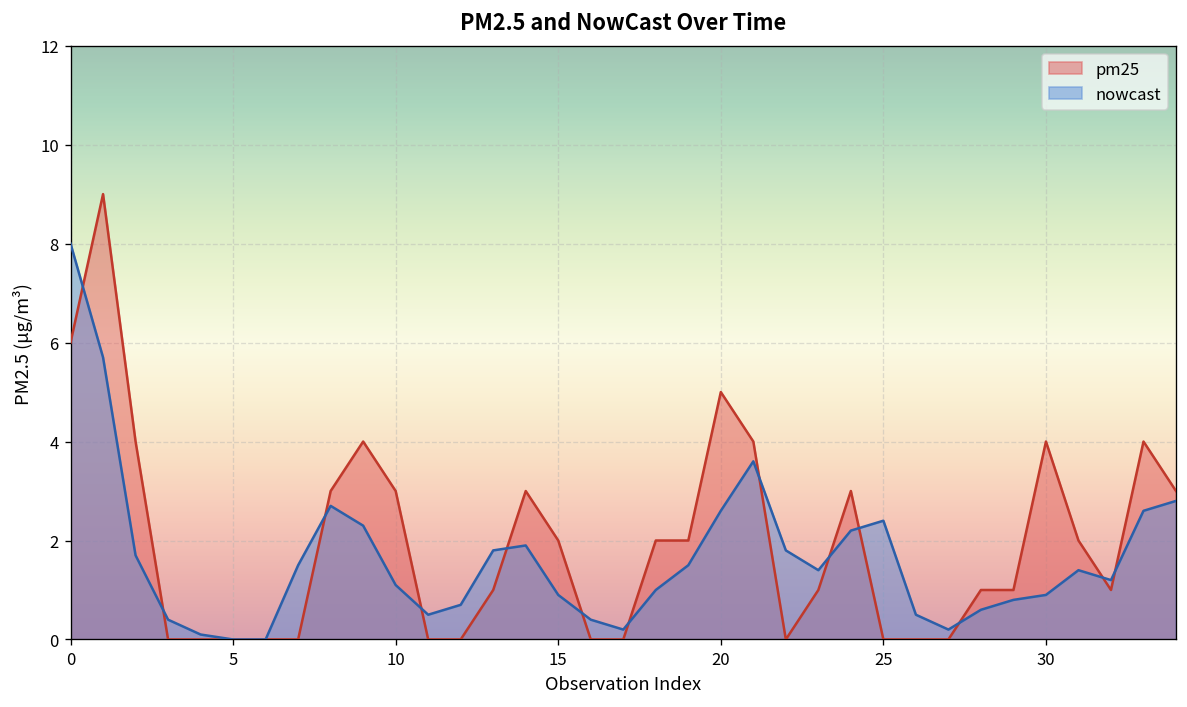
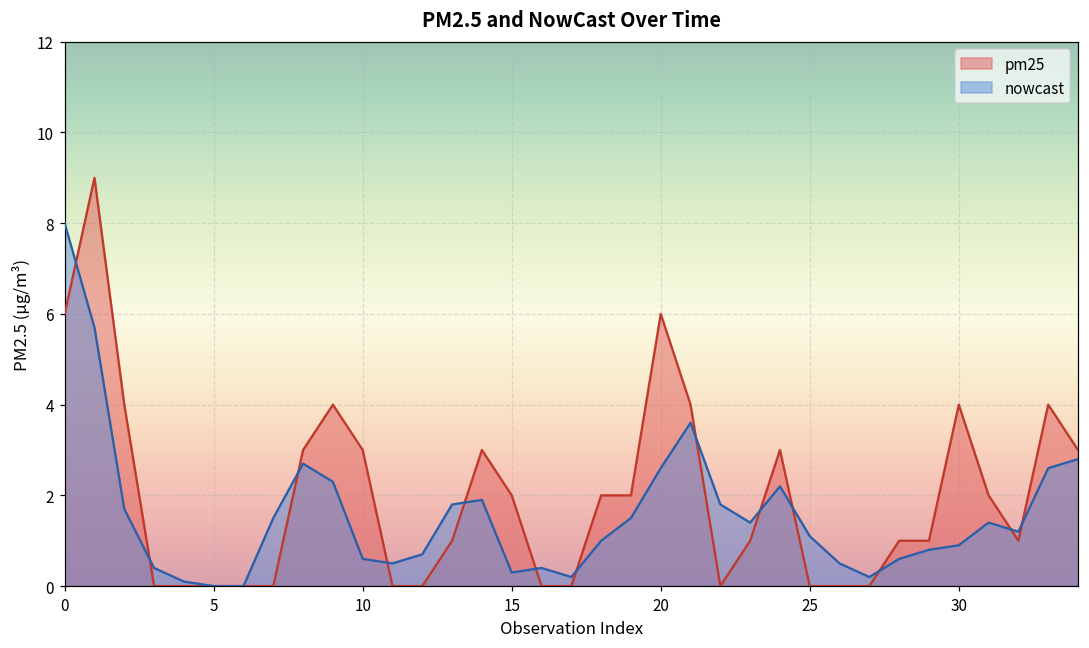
nowcast, 10: 1.1 -> 0.6
nowcast, 15: 0.9 -> 0.3
pm25, 20: 5 -> 6
nowcast, 25: 2.4 -> 1.1
